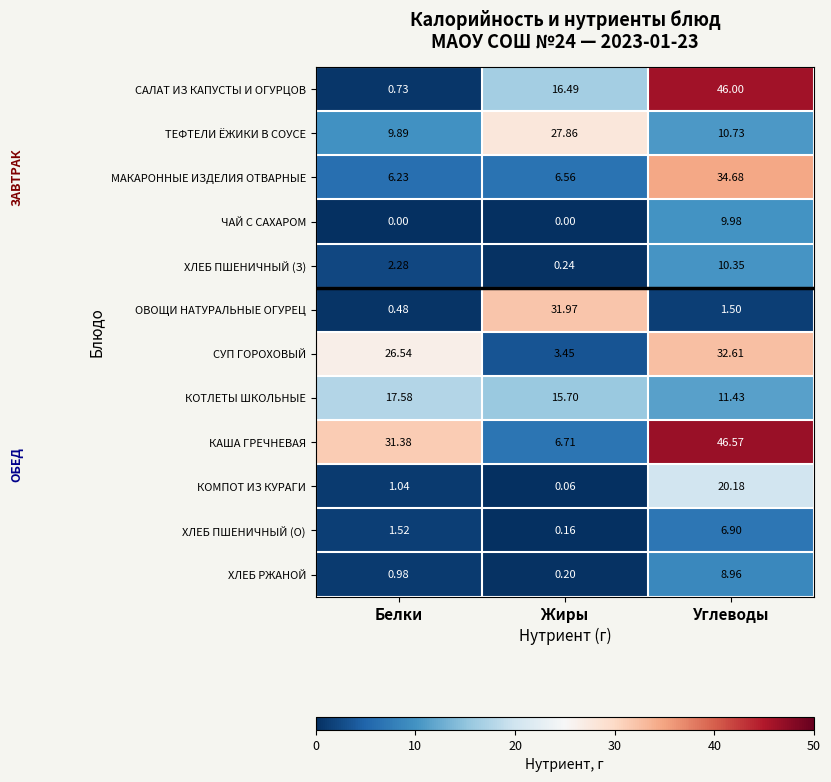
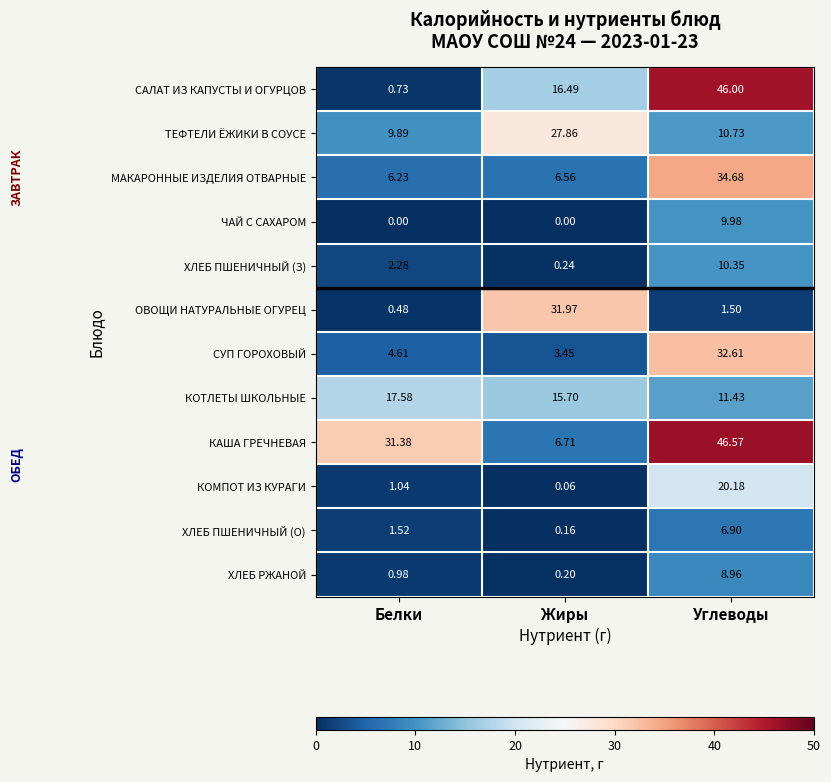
СУП ГОРОХОВЫЙ, Белки: 26.54 -> 4.61
